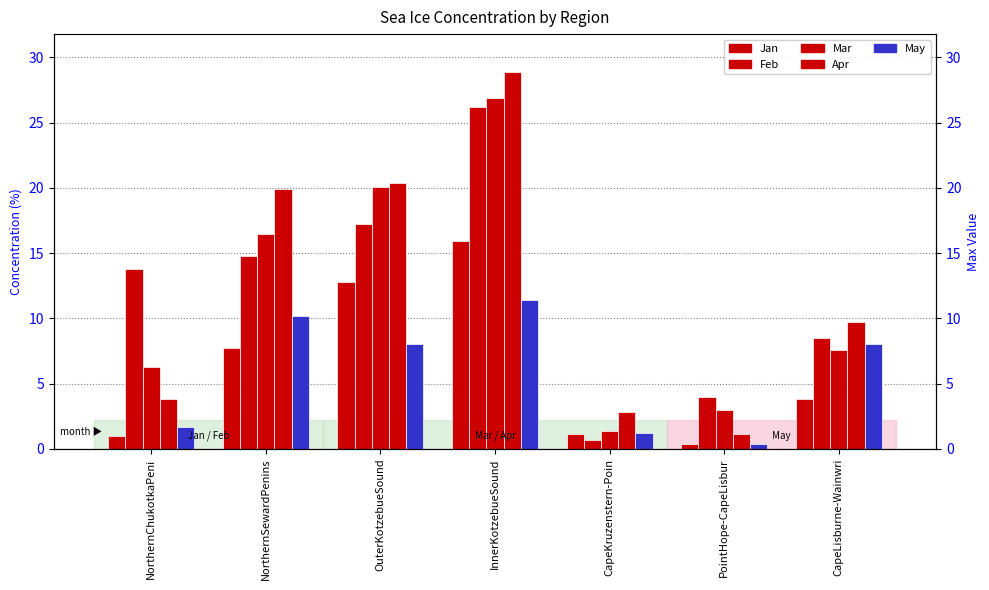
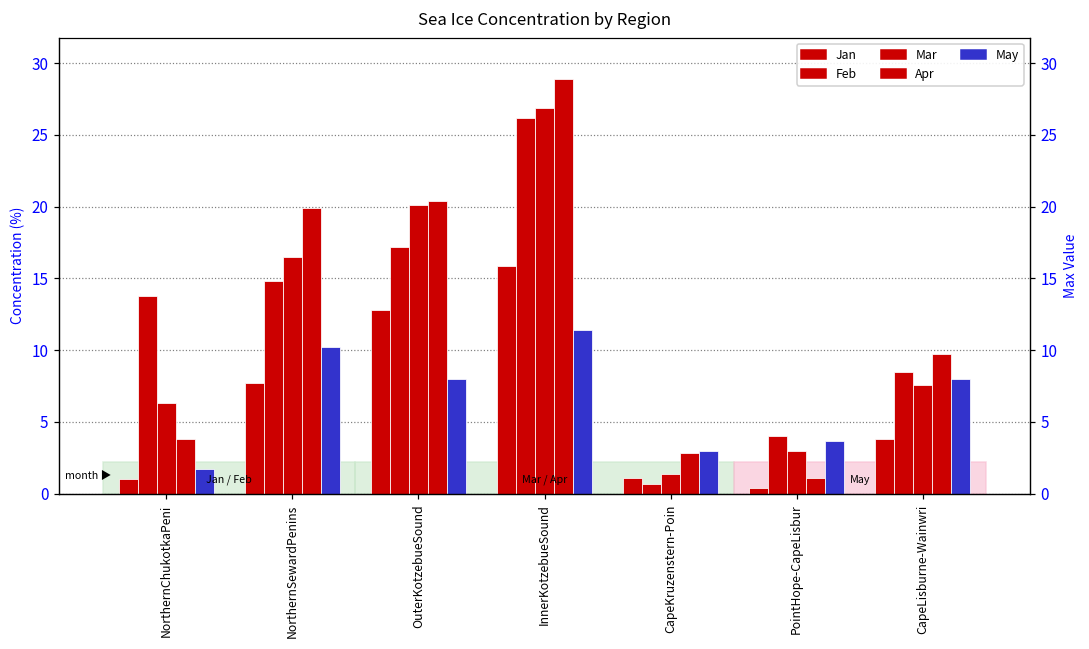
May, CapeKruzenstern-Poin: 1.2 -> 3.0
May, PointHope-CapeLisbur: 0.4 -> 3.7
